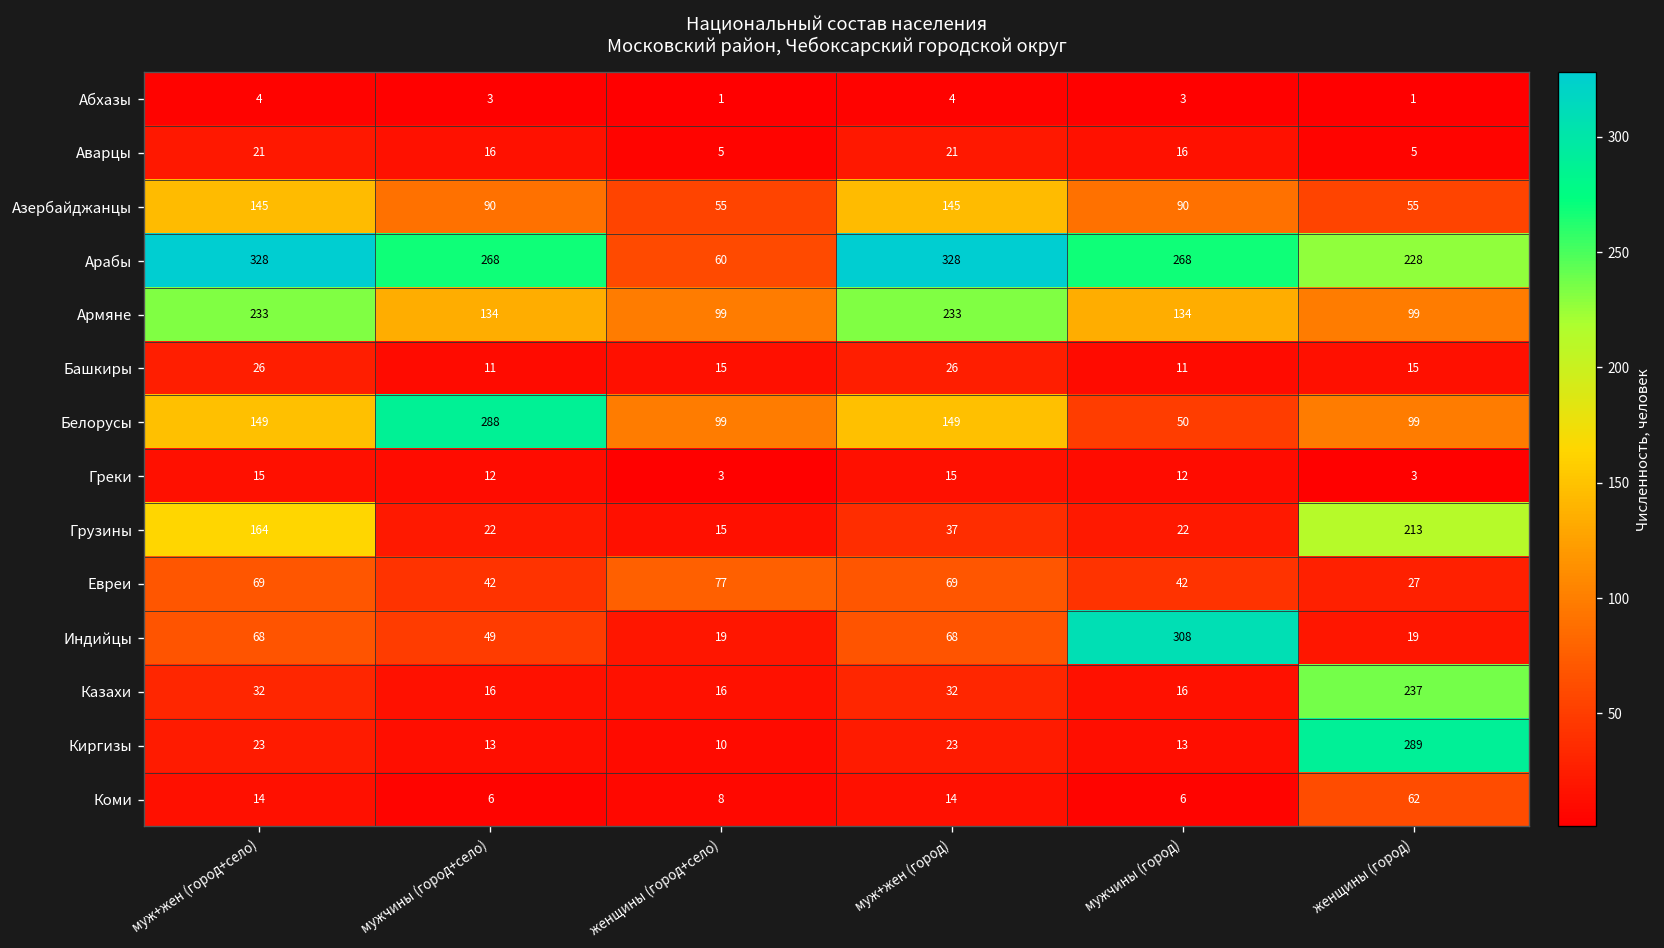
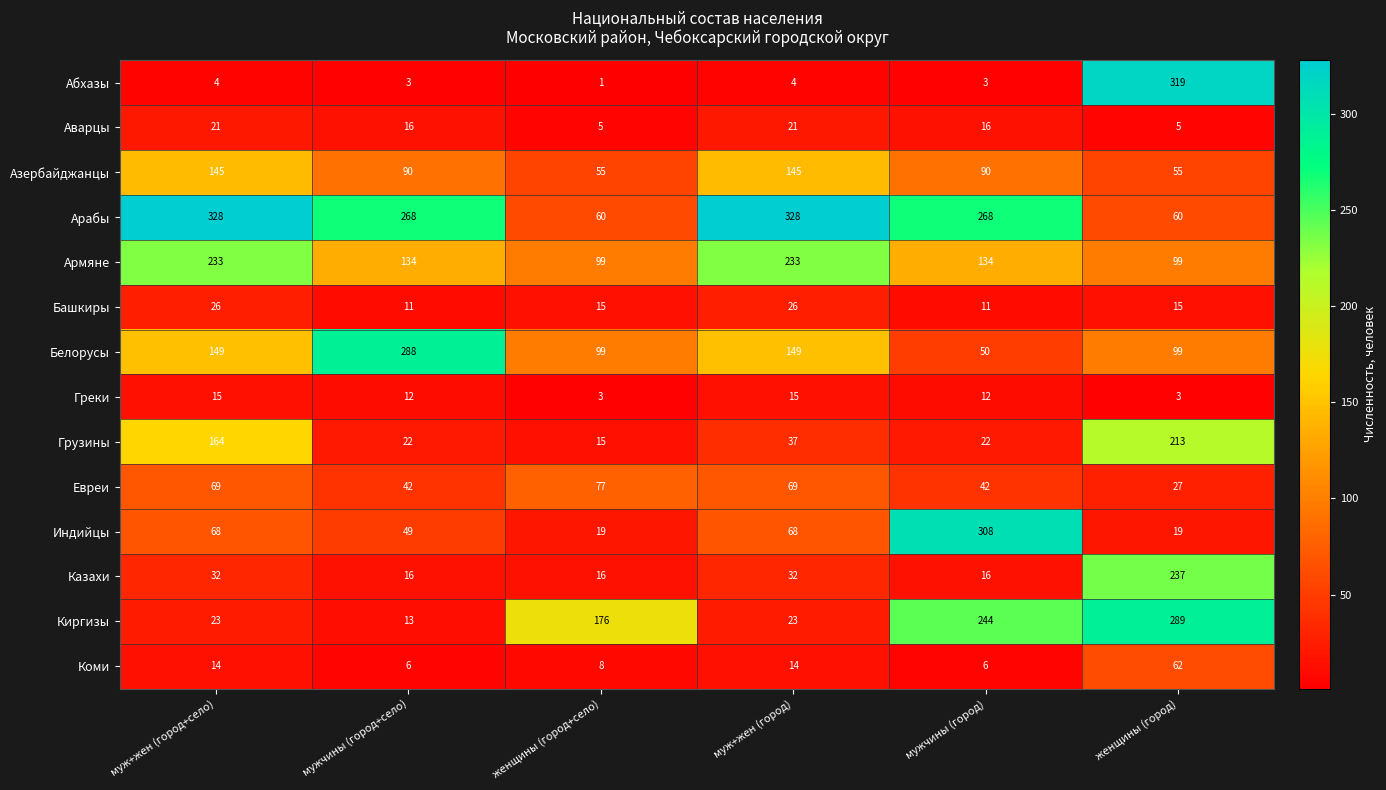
Абхазы, женщины (город): 1 -> 319
Арабы, женщины (город): 228 -> 60
Киргизы, женщины (город+село): 10 -> 176
Киргизы, мужчины (город): 13 -> 244
